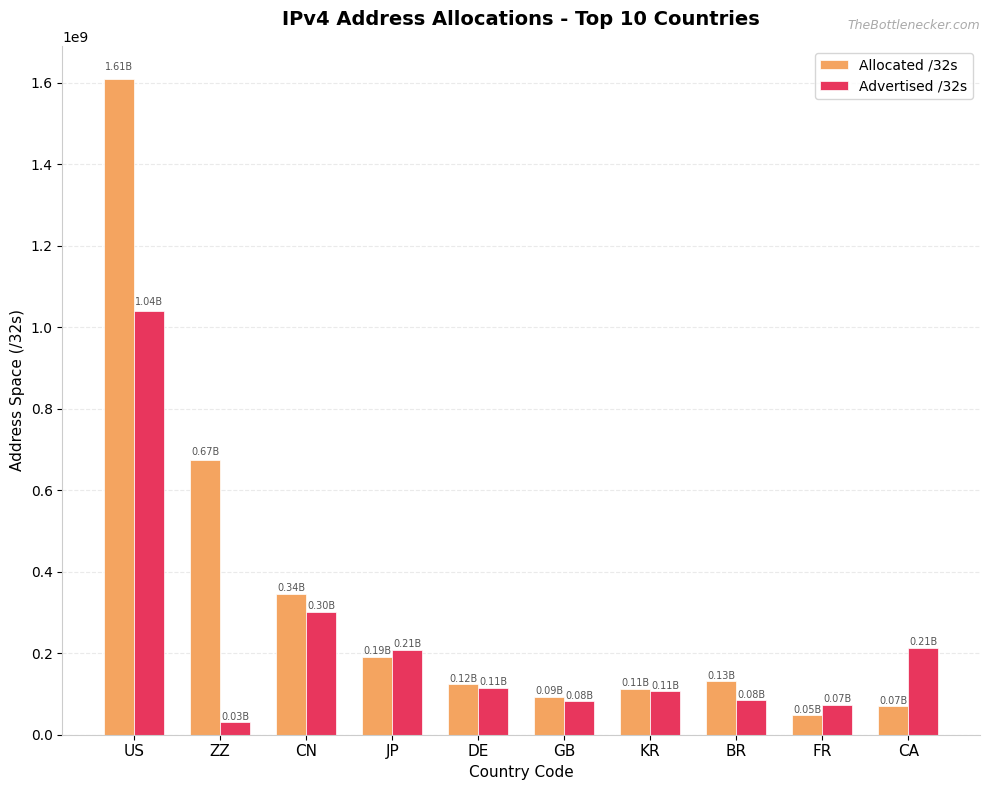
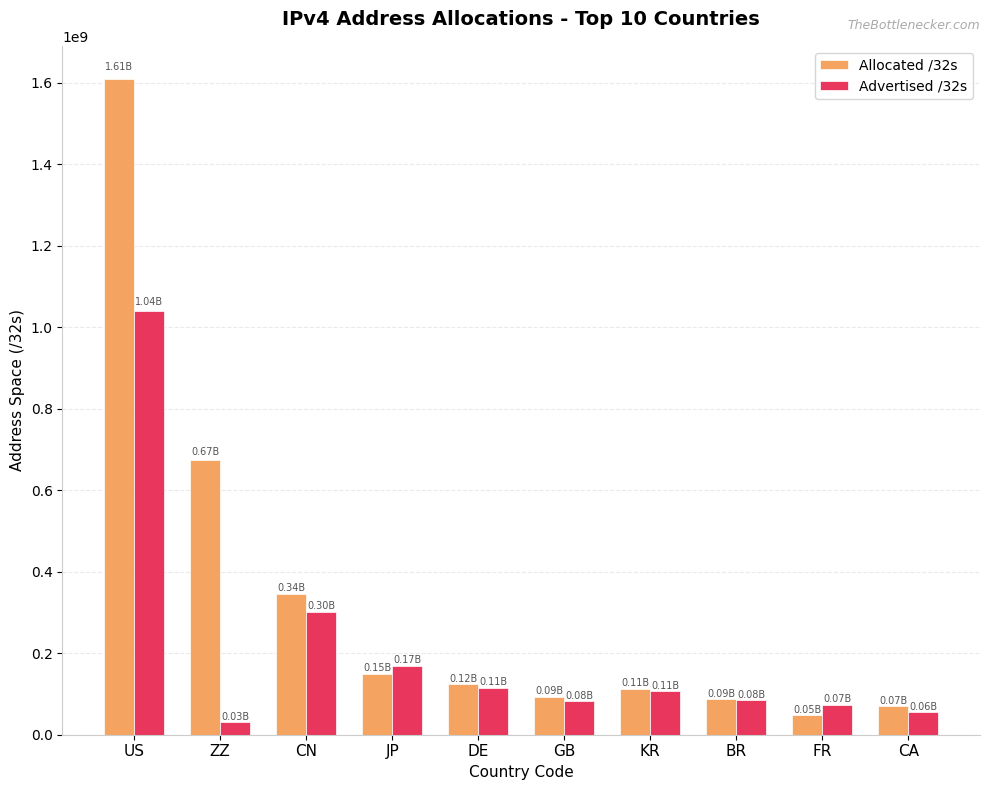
Allocated /32s, JP: 0.19B -> 0.15B
Advertised /32s, JP: 0.21B -> 0.17B
Allocated /32s, BR: 0.13B -> 0.09B
Advertised /32s, CA: 0.21B -> 0.06B
